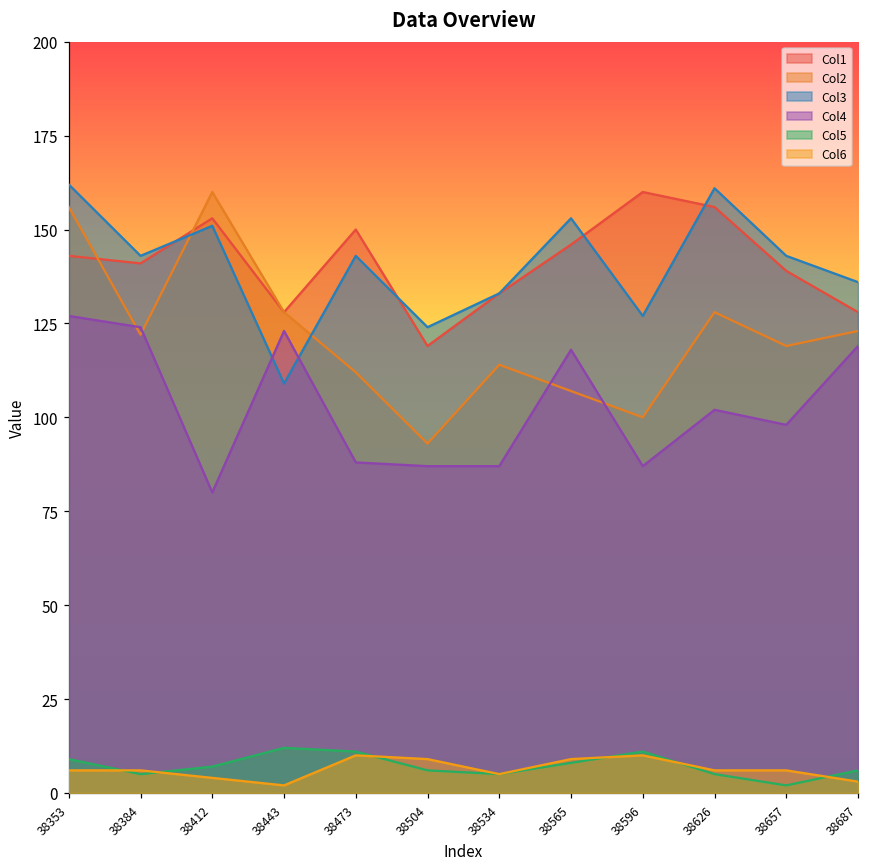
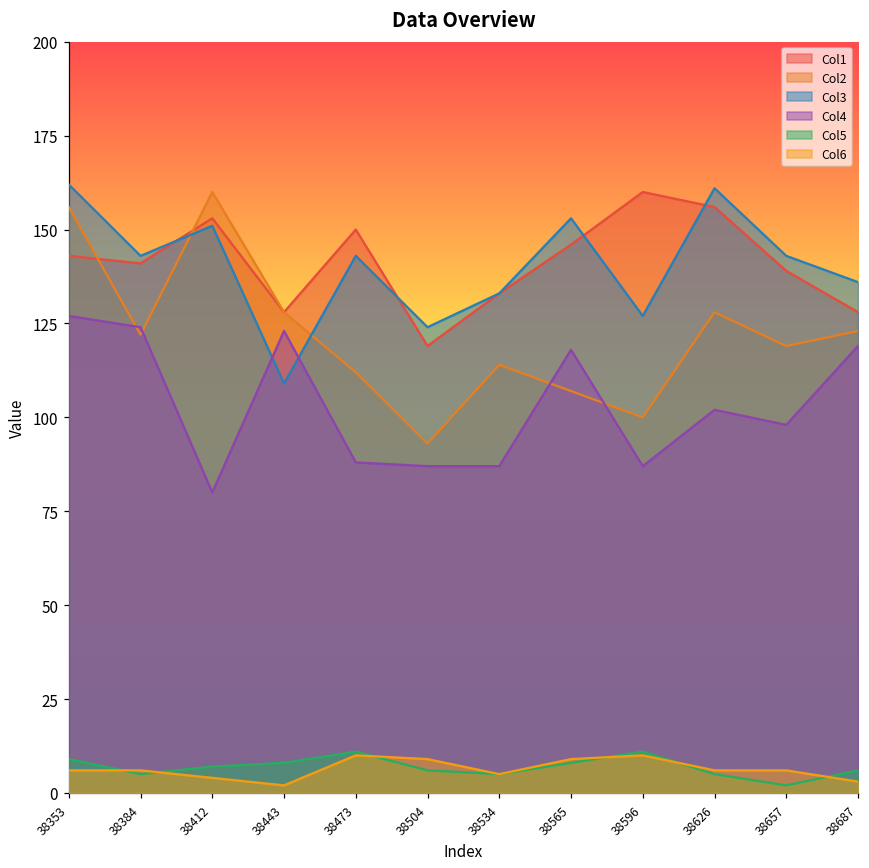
Col5, 38443: 12 -> 8
